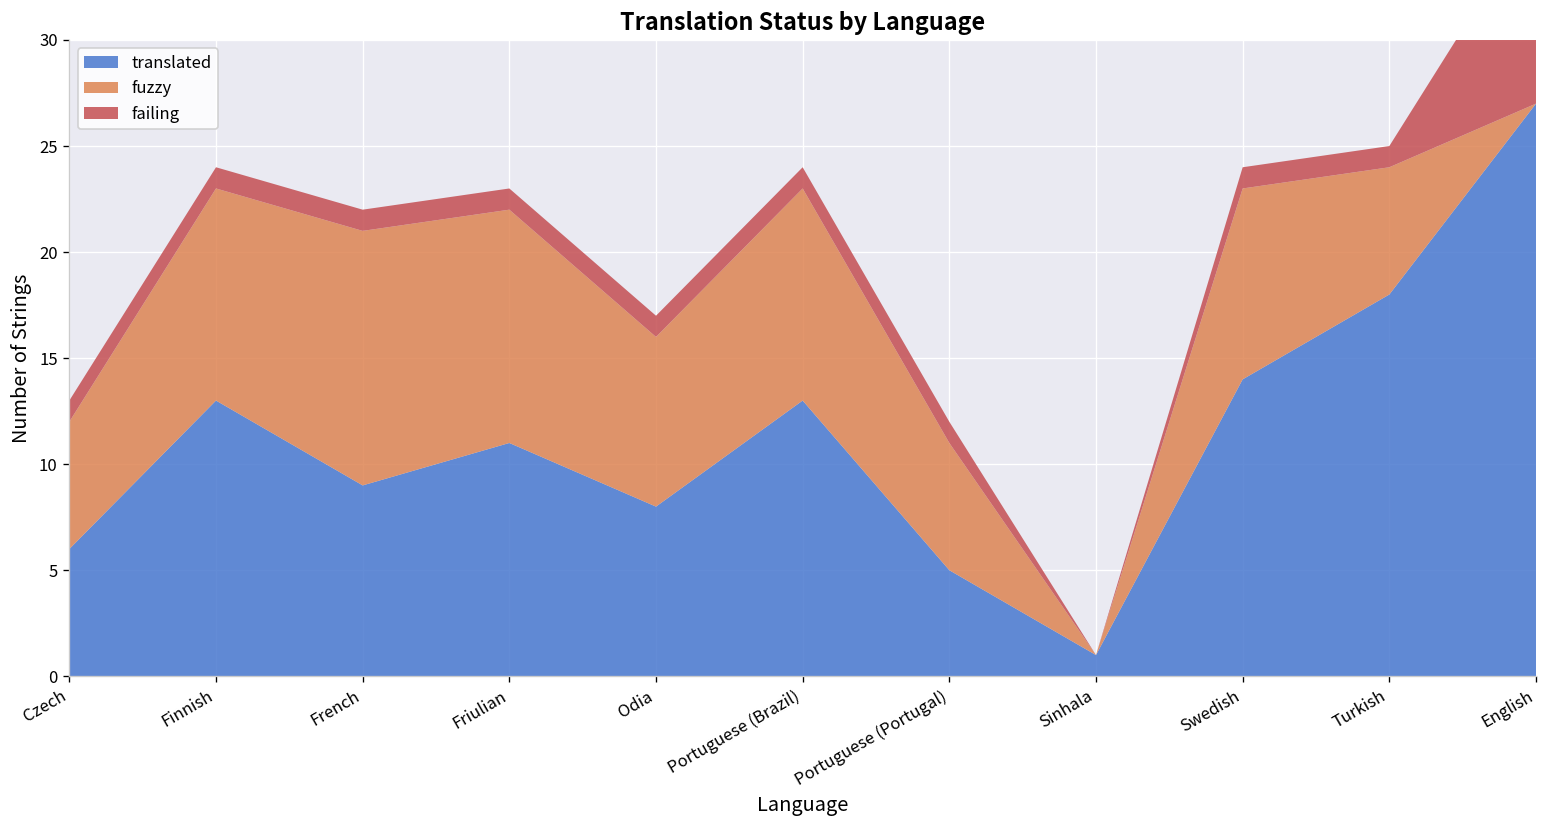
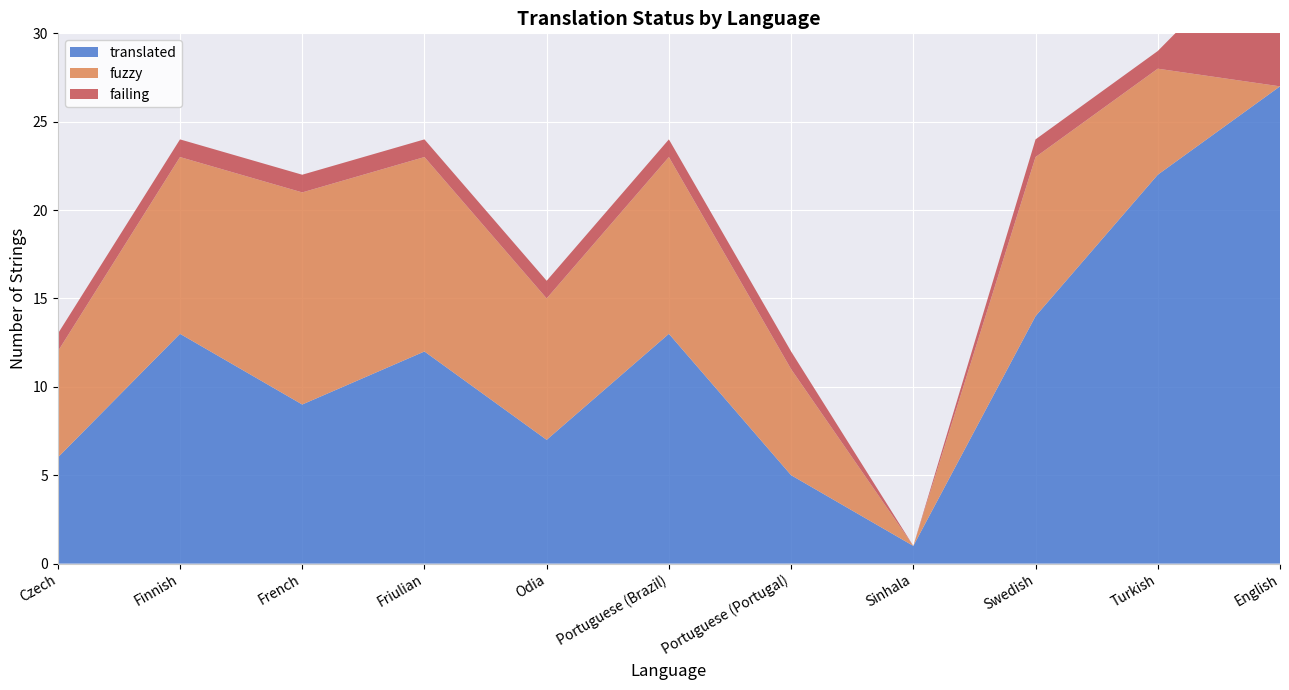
translated, Friulian: 11 -> 12
translated, Odia: 8 -> 7
translated, Turkish: 18 -> 22
